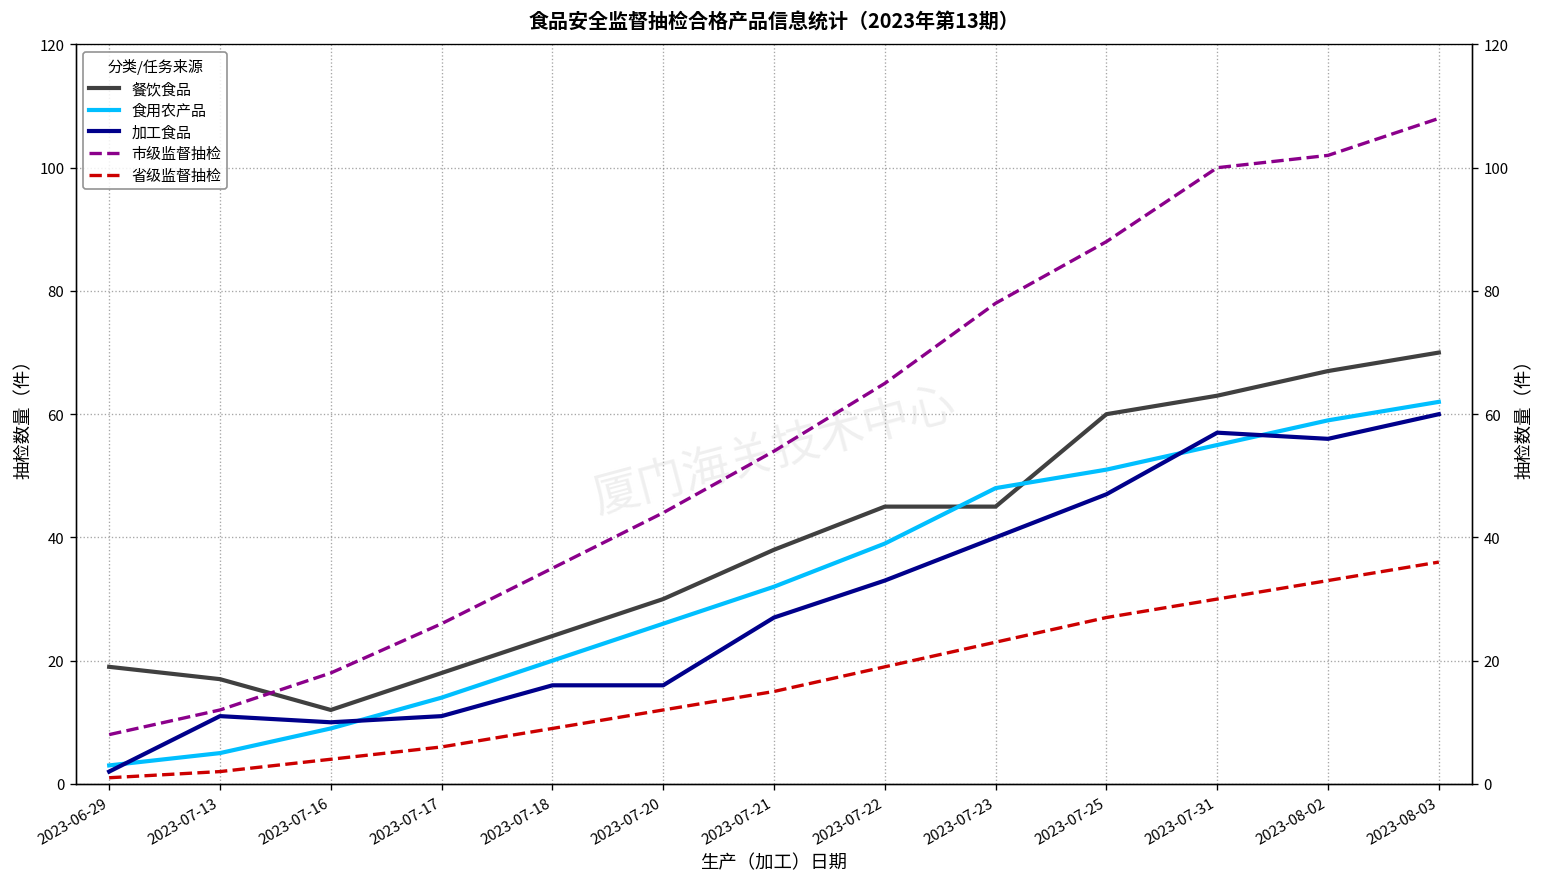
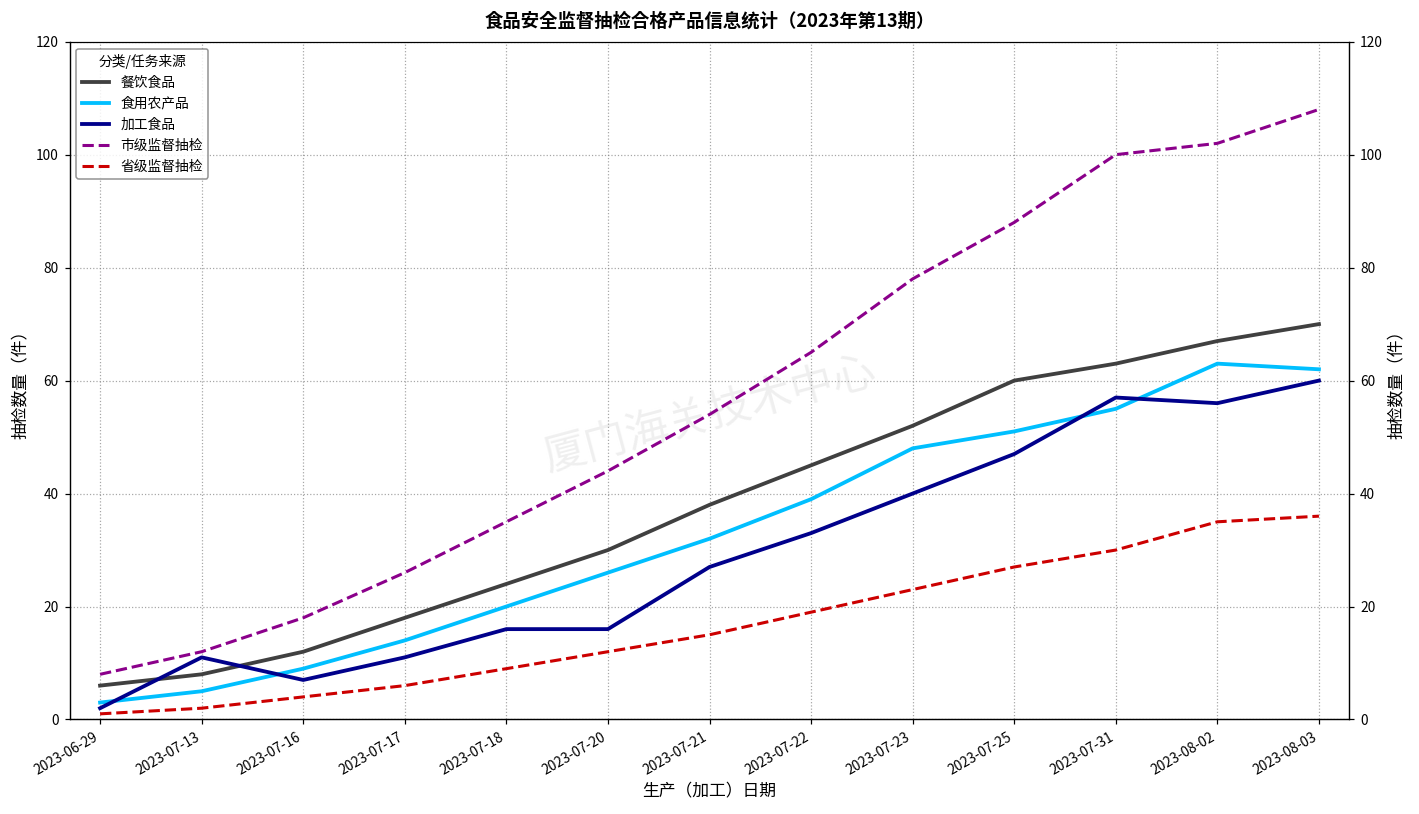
餐饮食品, 2023-06-29: 19 -> 6
餐饮食品, 2023-07-13: 17 -> 8
加工食品, 2023-07-16: 10 -> 7
餐饮食品, 2023-07-23: 45 -> 52
食用农产品, 2023-08-02: 59 -> 63
省级监督抽检, 2023-08-02: 33 -> 35
